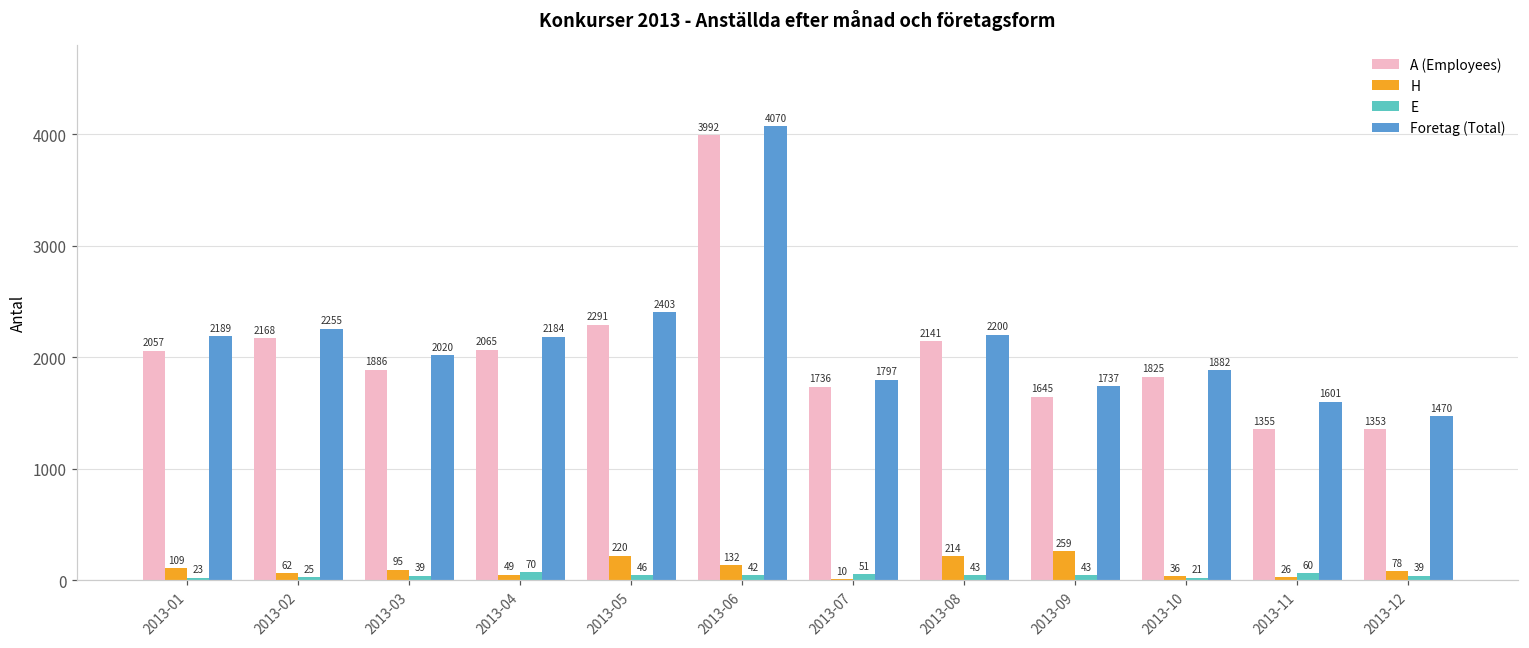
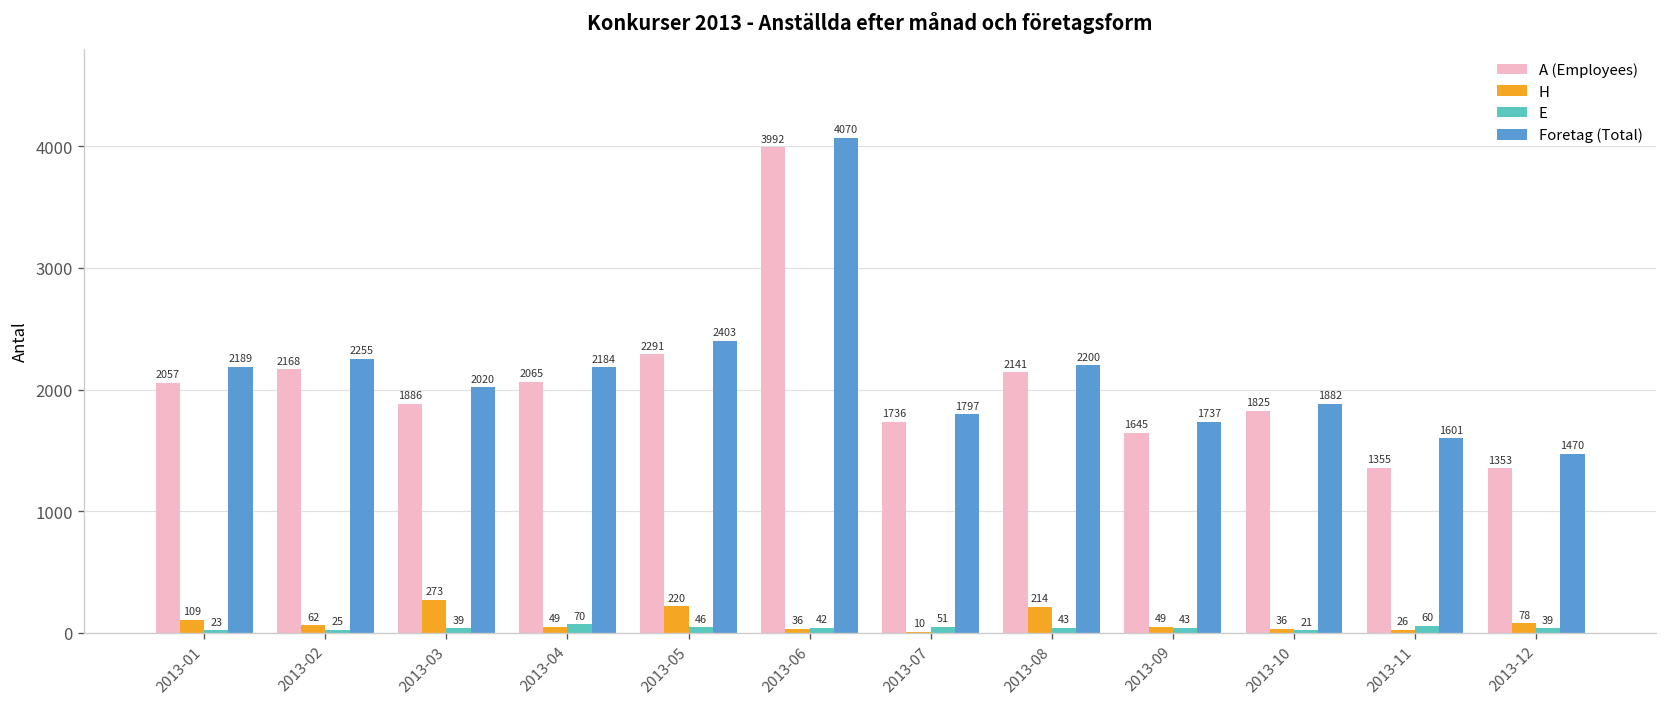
H, 2013-03: 95 -> 273
H, 2013-06: 132 -> 36
H, 2013-09: 259 -> 49
